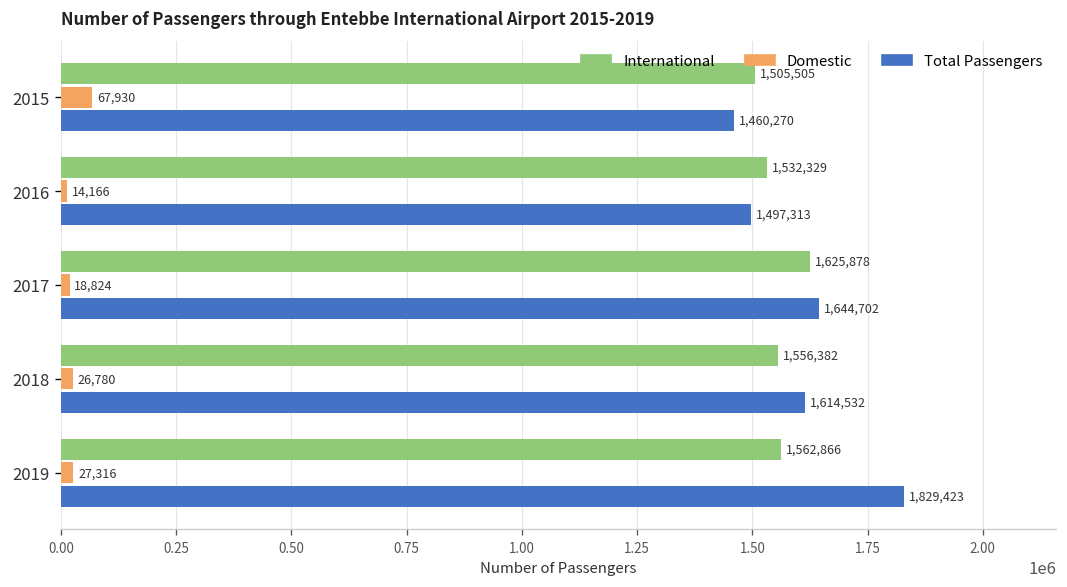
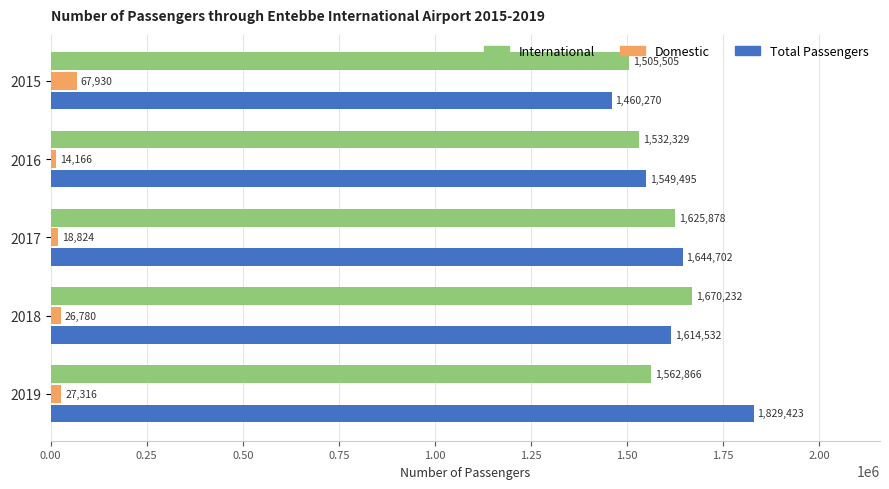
Total Passengers, 2016: 1,497,313 -> 1,549,495
International, 2018: 1,556,382 -> 1,670,232
